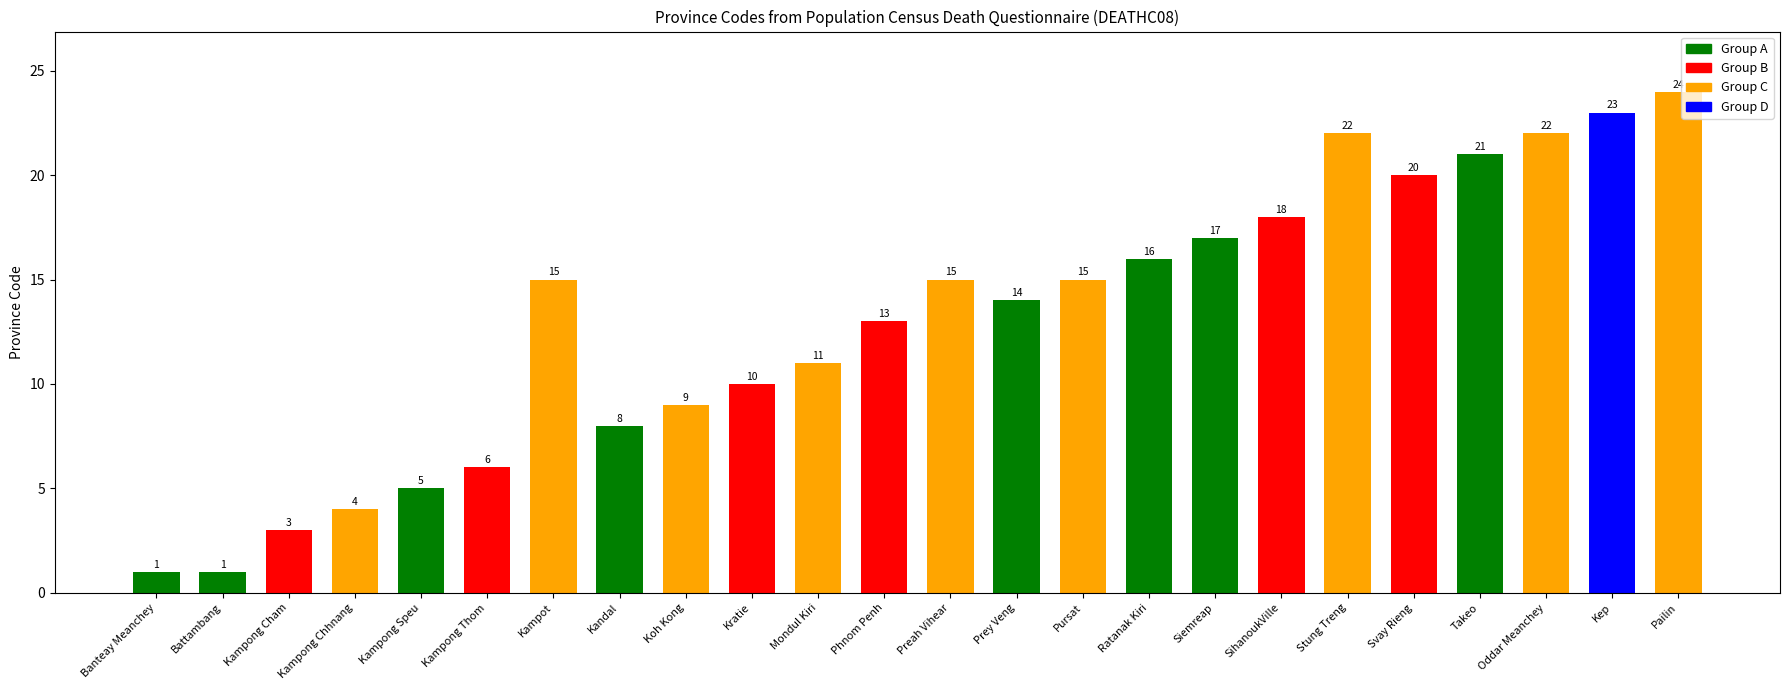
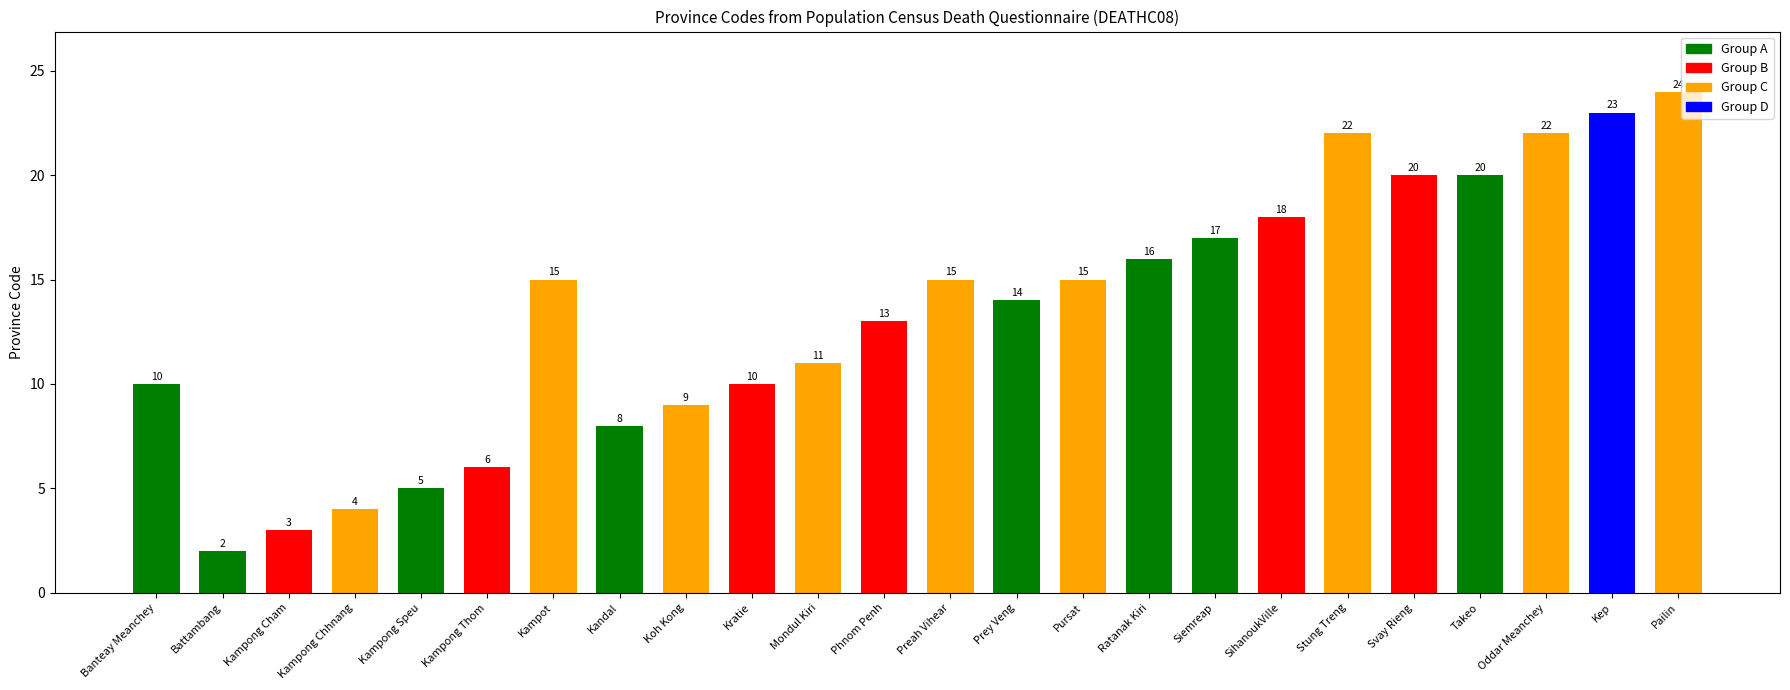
Banteay Meanchey: 1 -> 10
Battambang: 1 -> 2
Takeo: 21 -> 20
